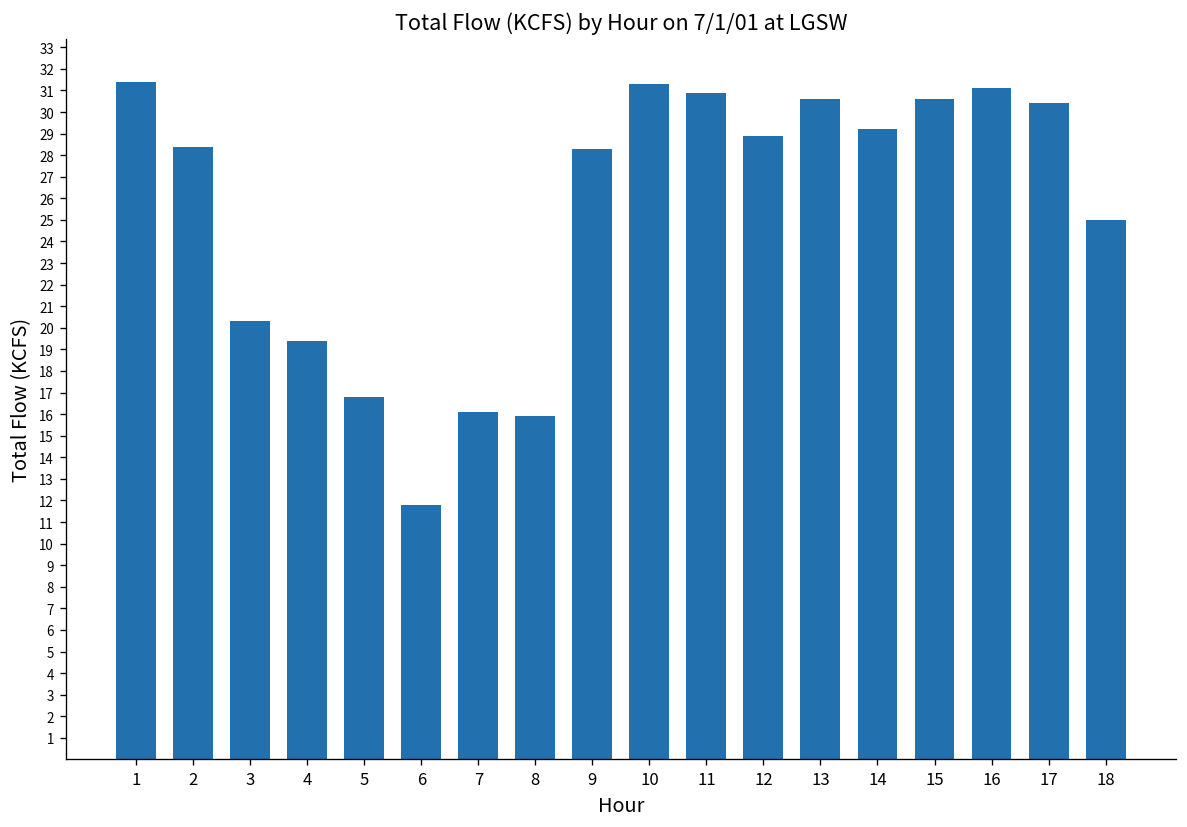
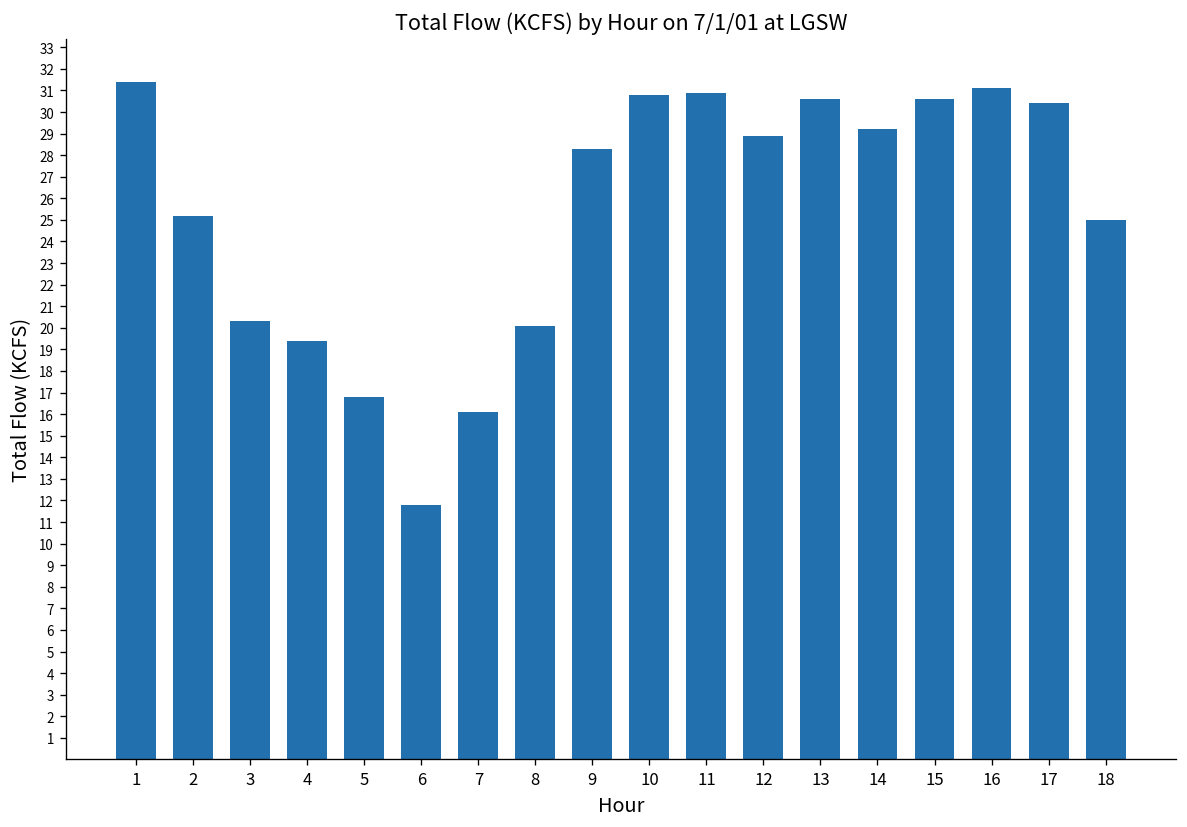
2: 28.4 -> 25.2
8: 15.9 -> 20.1
10: 31.3 -> 30.8
